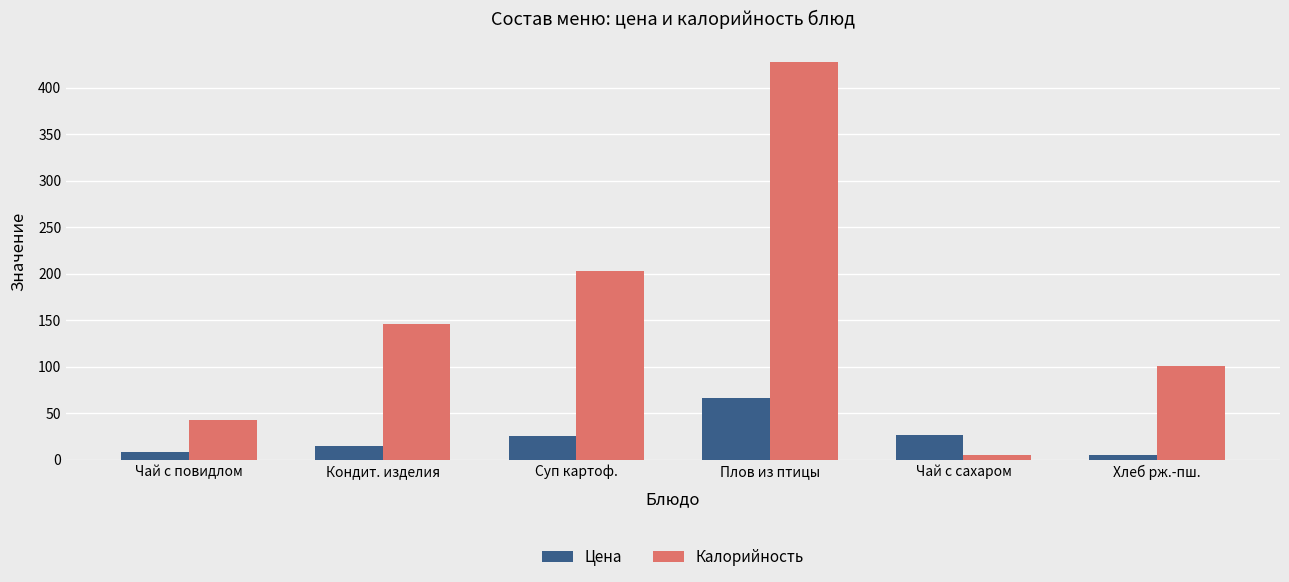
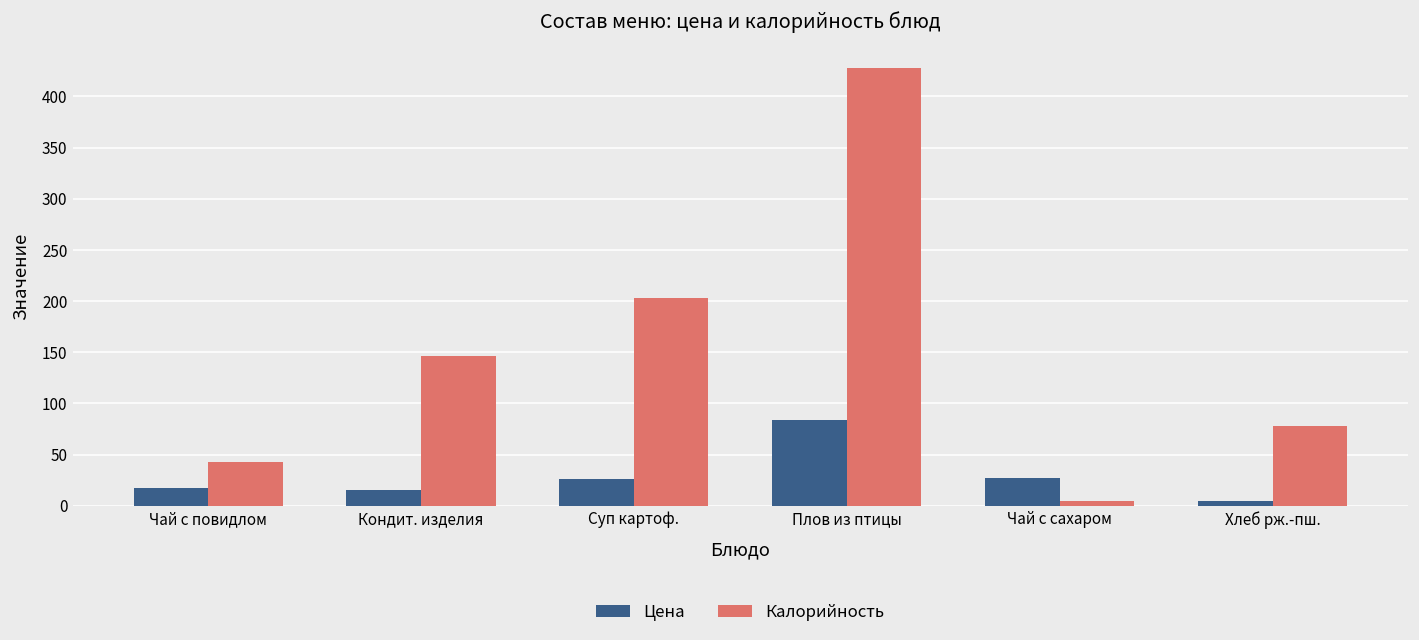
Цена, Чай с повидлом: 10 -> 20
Цена, Плов из птицы: 70 -> 80
Калорийность, Хлеб рж.-пш.: 100 -> 80
